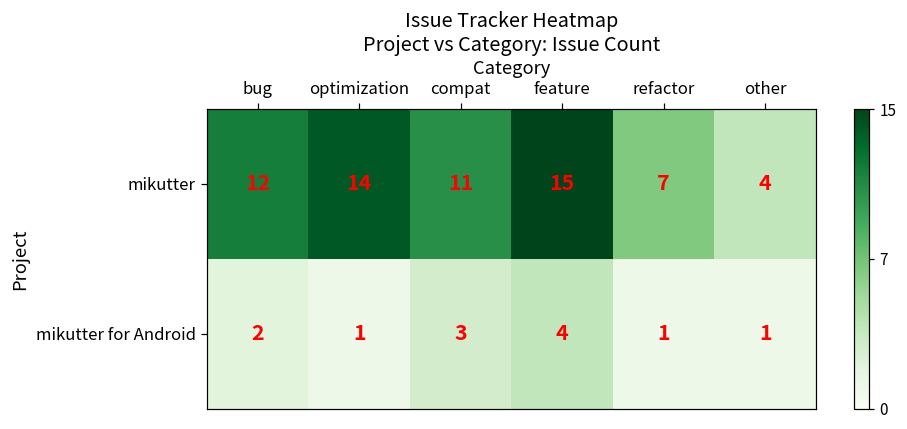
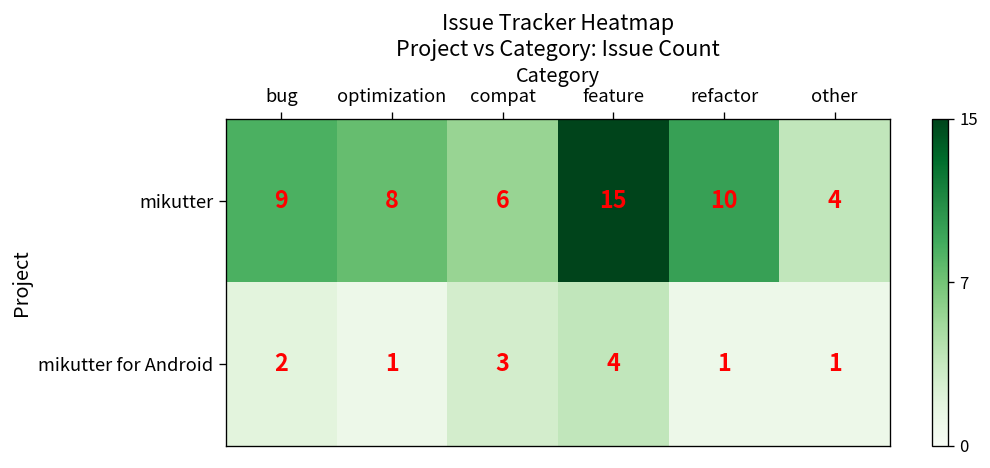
mikutter, bug: 12 -> 9
mikutter, optimization: 14 -> 8
mikutter, compat: 11 -> 6
mikutter, refactor: 7 -> 10
